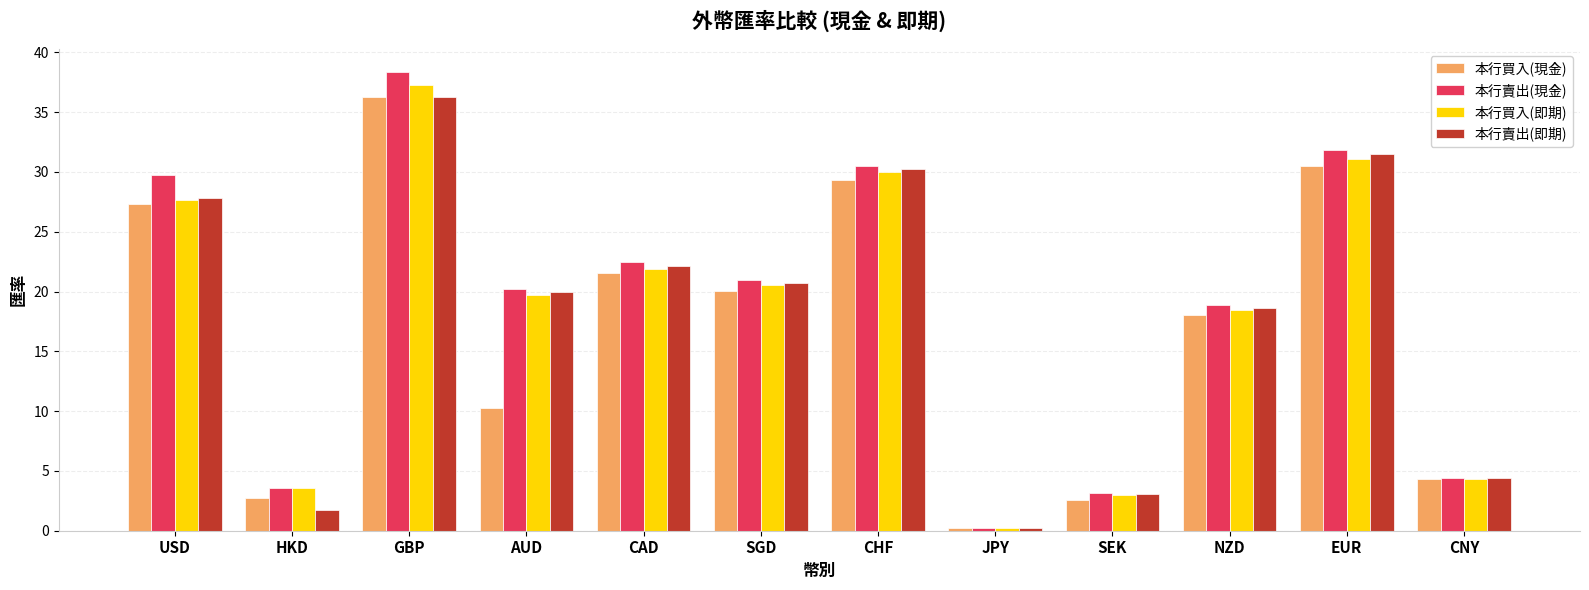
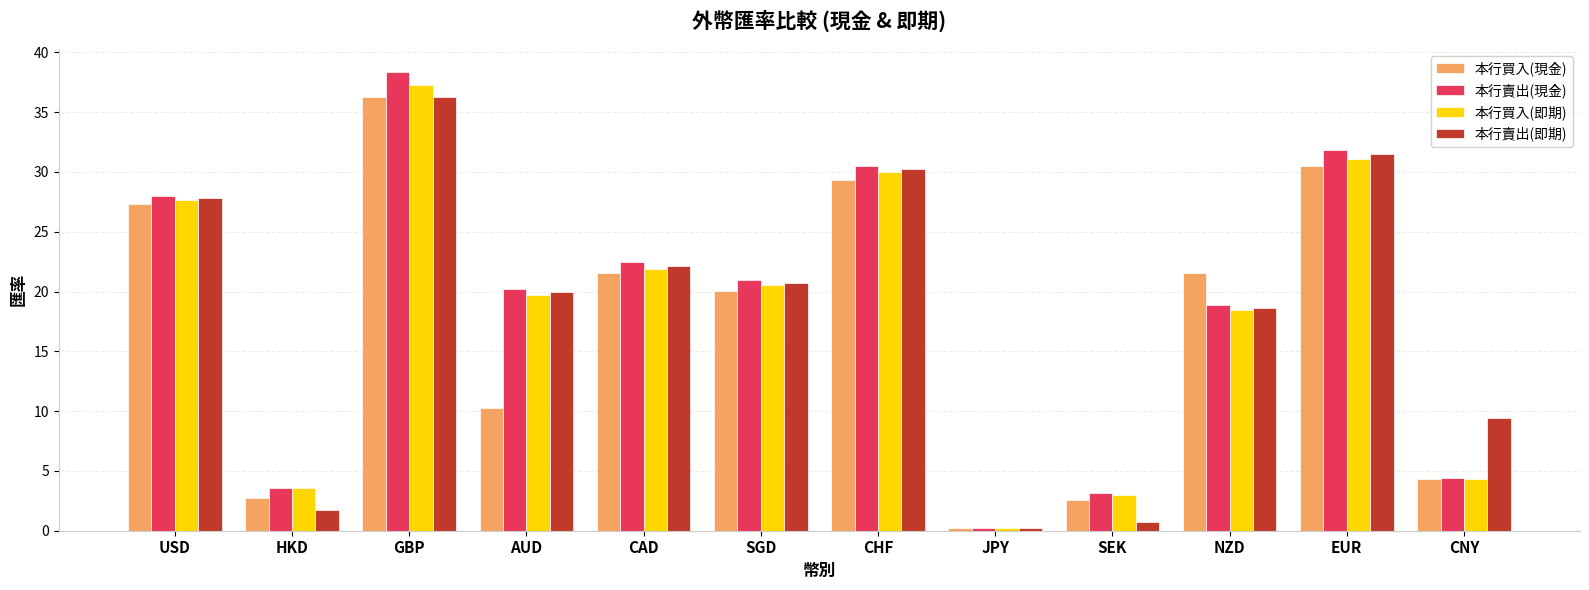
本行賣出(現金), USD: 29.8 -> 28.0
本行賣出(即期), SEK: 3.1 -> 0.8
本行買入(現金), NZD: 18.1 -> 21.6
本行賣出(即期), CNY: 4.4 -> 9.5
